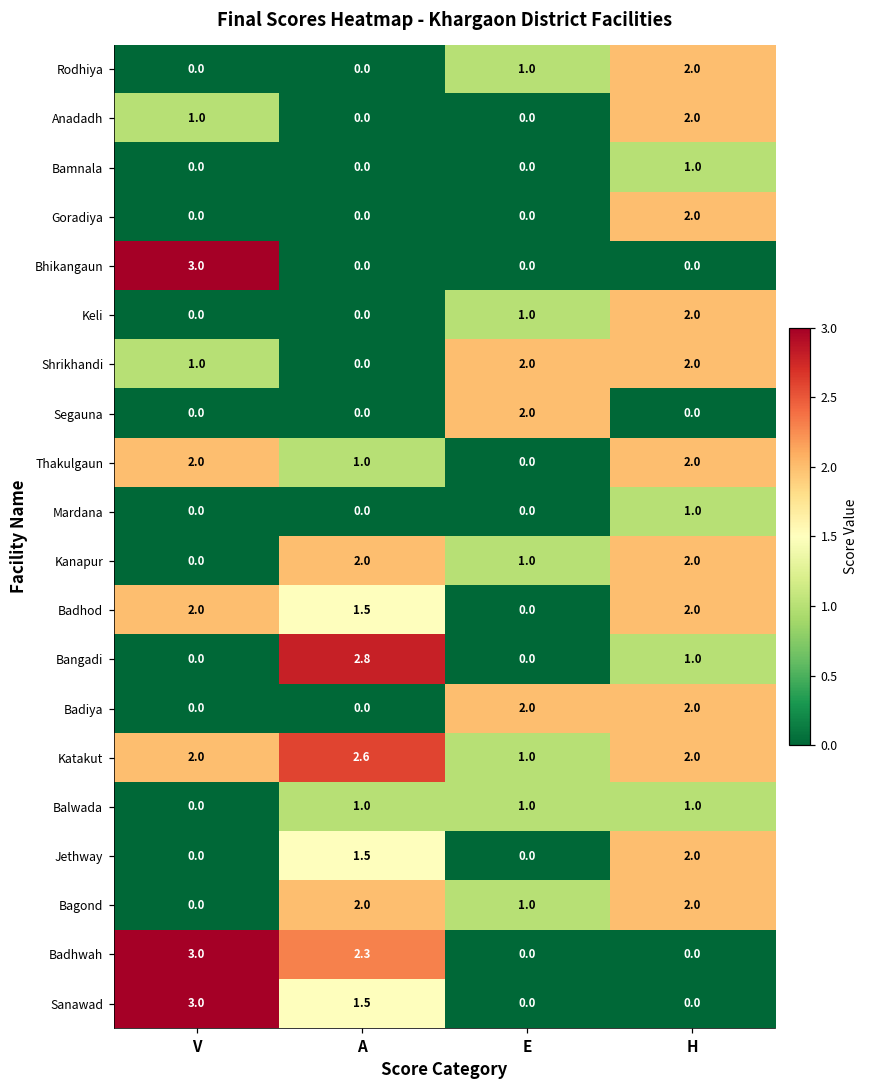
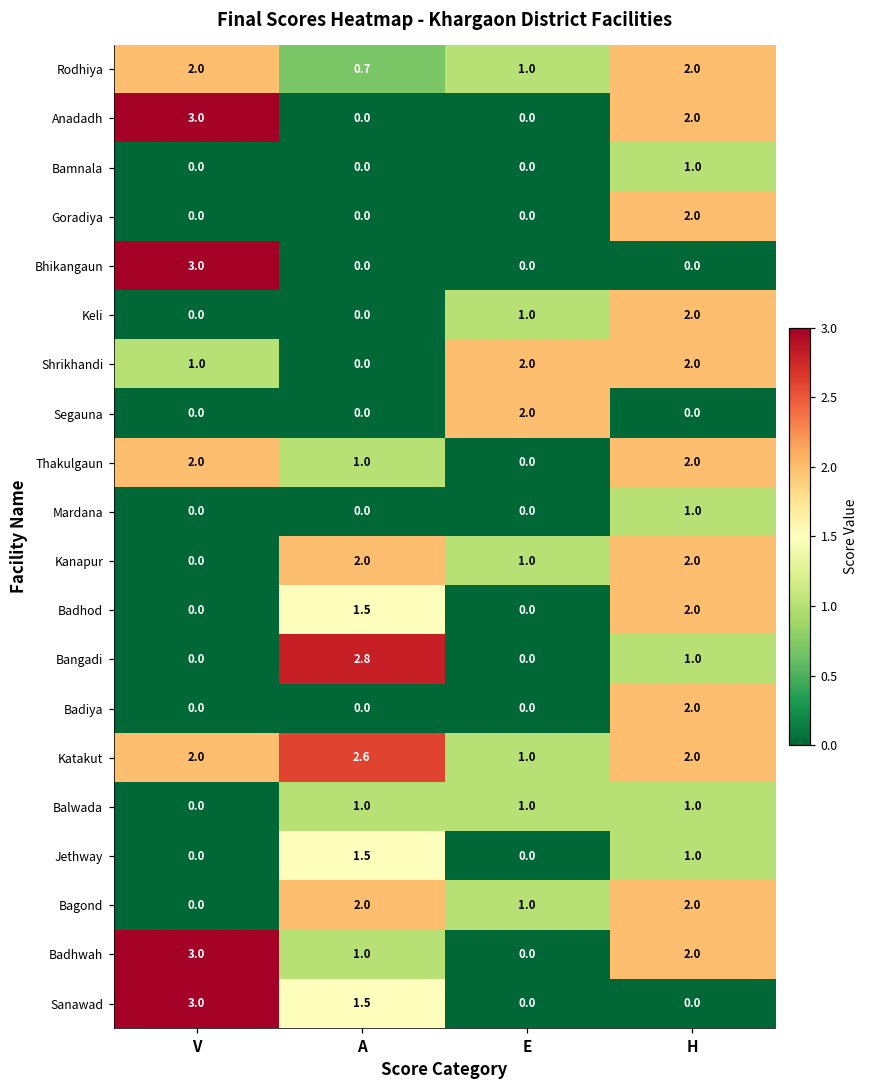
Rodhiya, V: 0.0 -> 2.0
Rodhiya, A: 0.0 -> 0.7
Anadadh, V: 1.0 -> 3.0
Badhod, V: 2.0 -> 0.0
Badiya, E: 2.0 -> 0.0
Jethway, H: 2.0 -> 1.0
Badhwah, A: 2.3 -> 1.0
Badhwah, H: 0.0 -> 2.0
